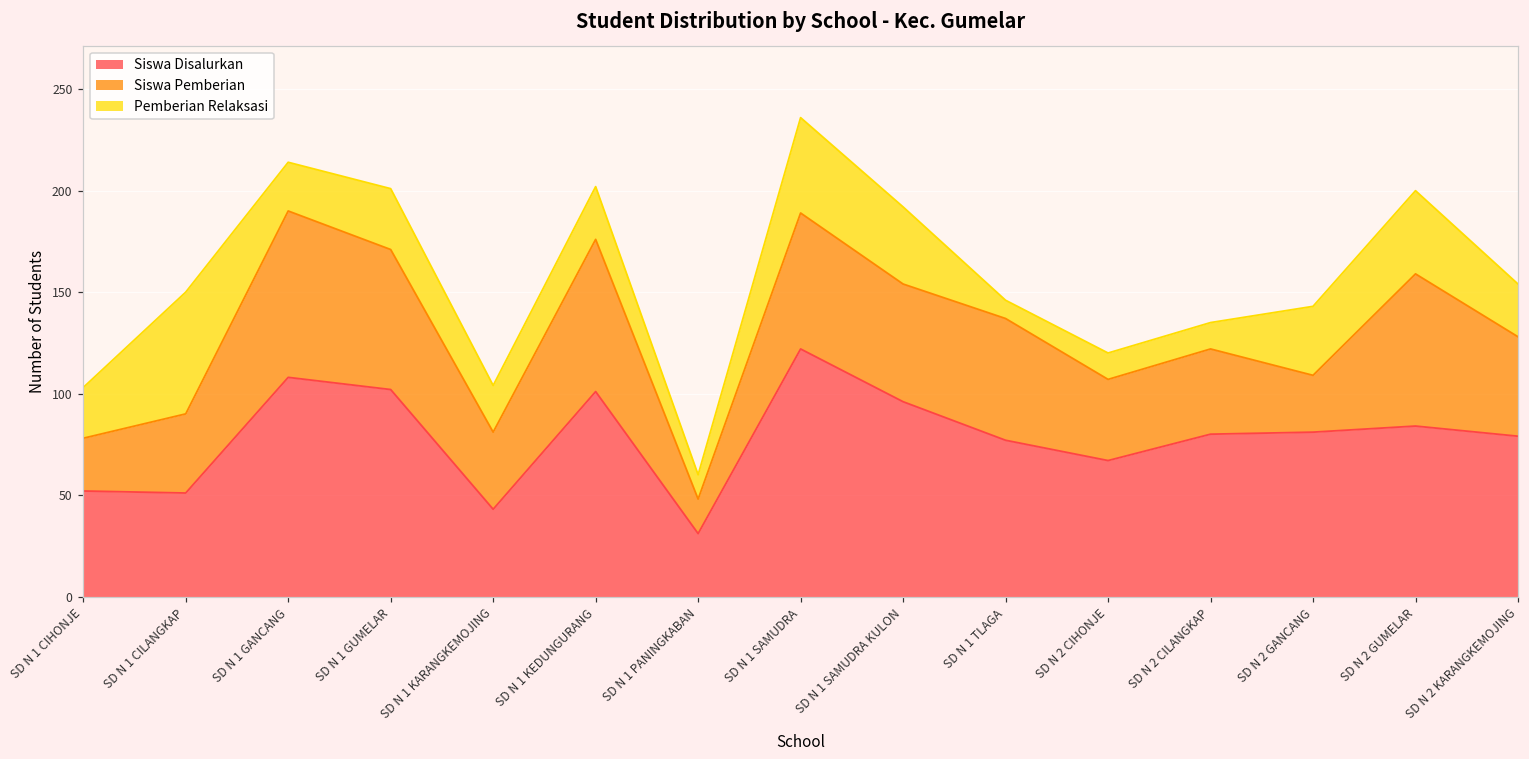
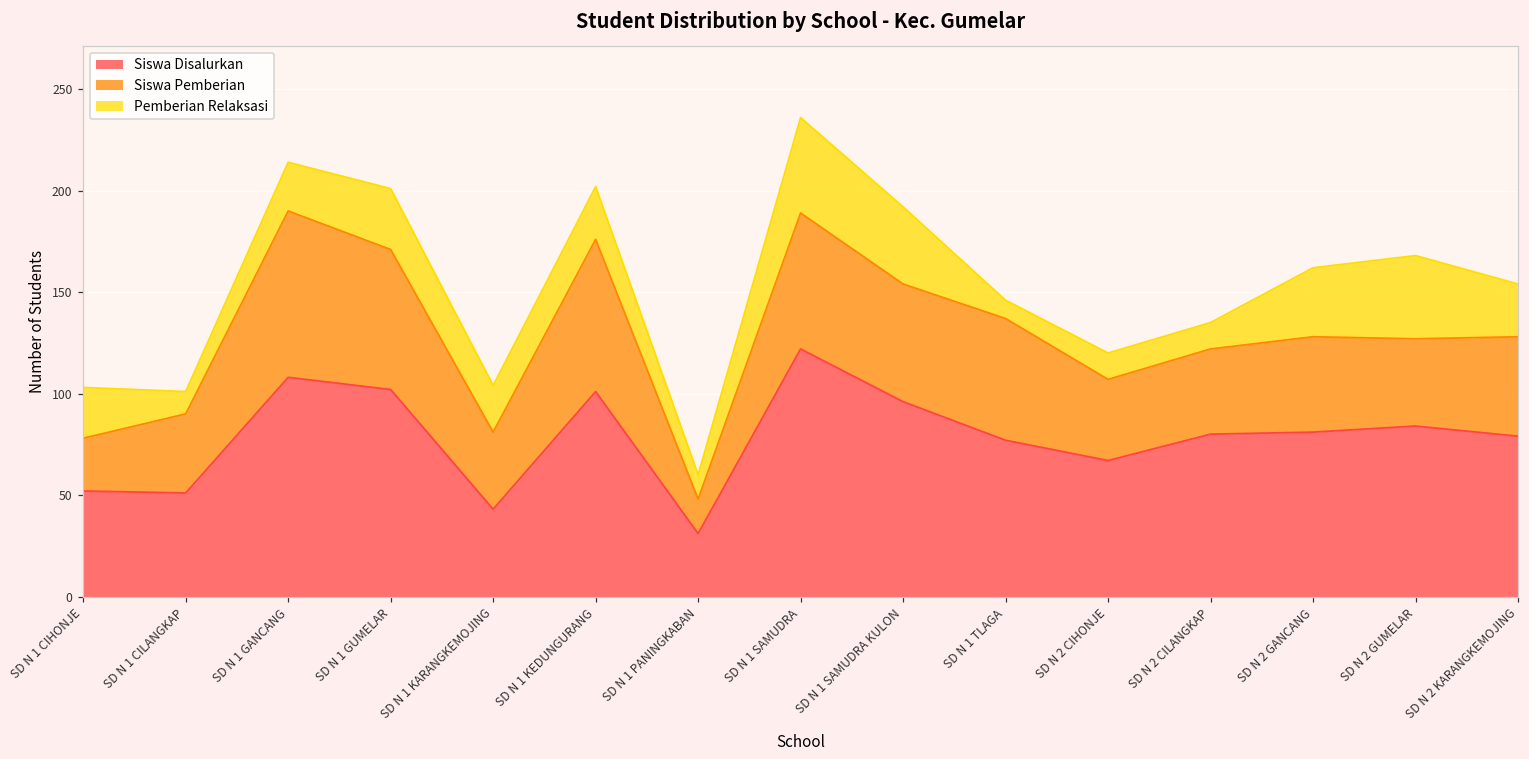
Pemberian Relaksasi, SD N 1 CILANGKAP: 60 -> 11
Siswa Pemberian, SD N 2 GANCANG: 28 -> 47
Siswa Pemberian, SD N 2 GUMELAR: 75 -> 43
